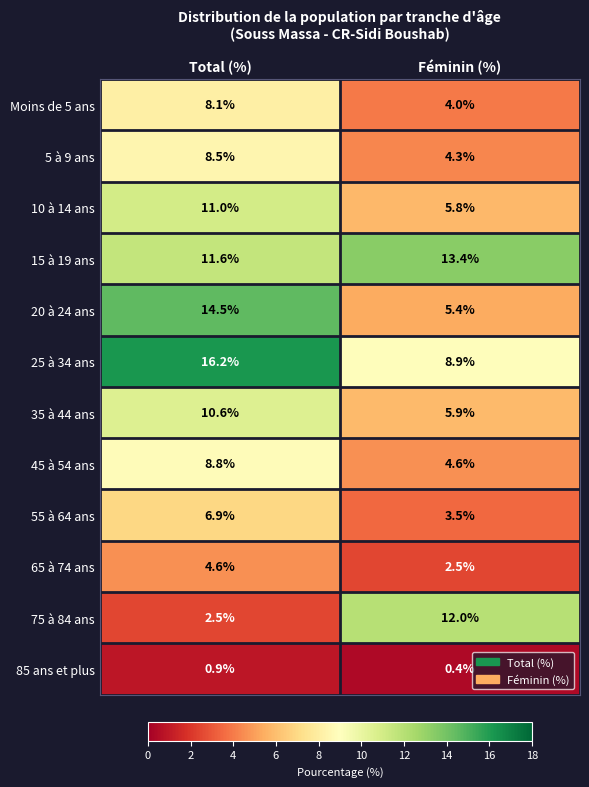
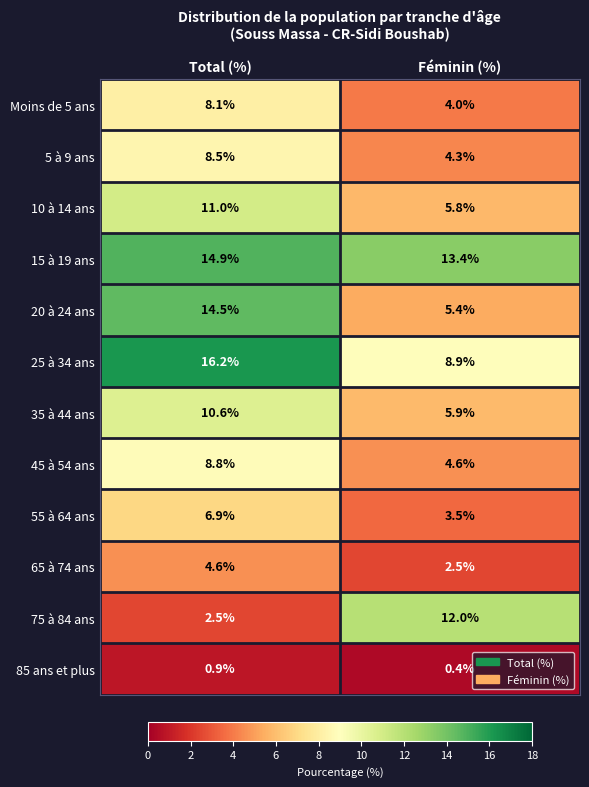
15 à 19 ans, Total (%): 11.6% -> 14.9%
